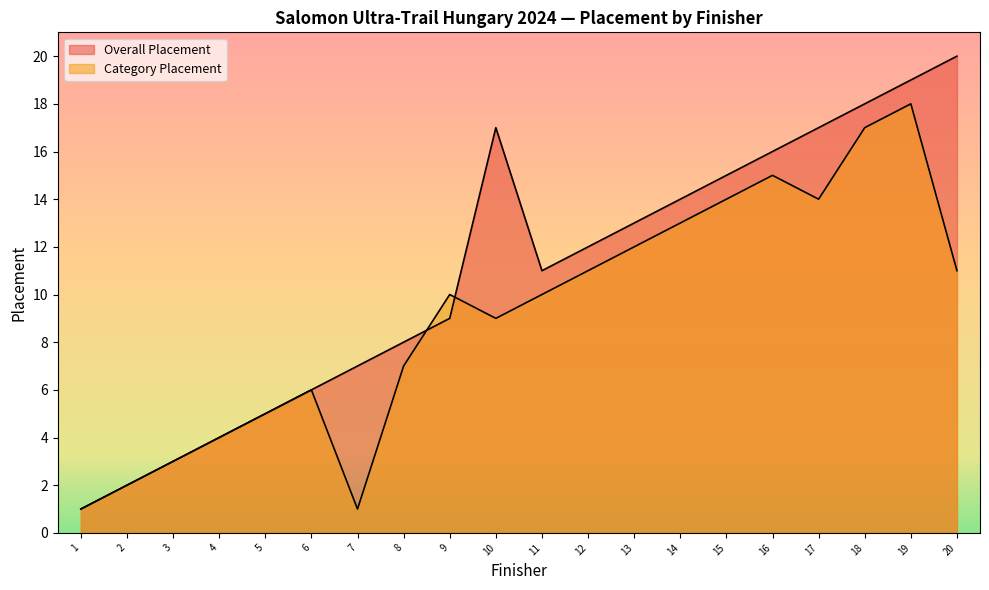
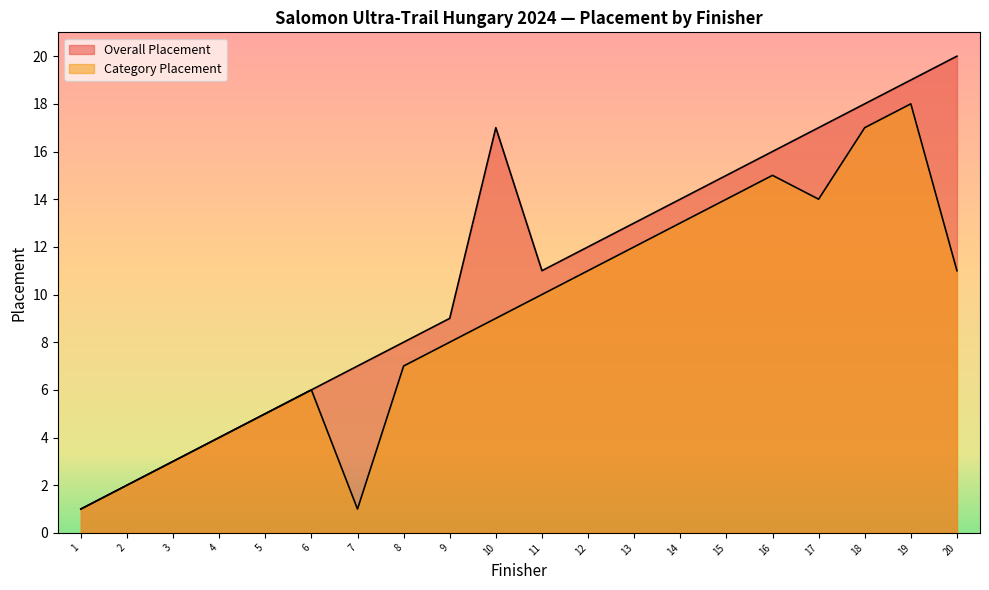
Category Placement, 9: 10 -> 8
